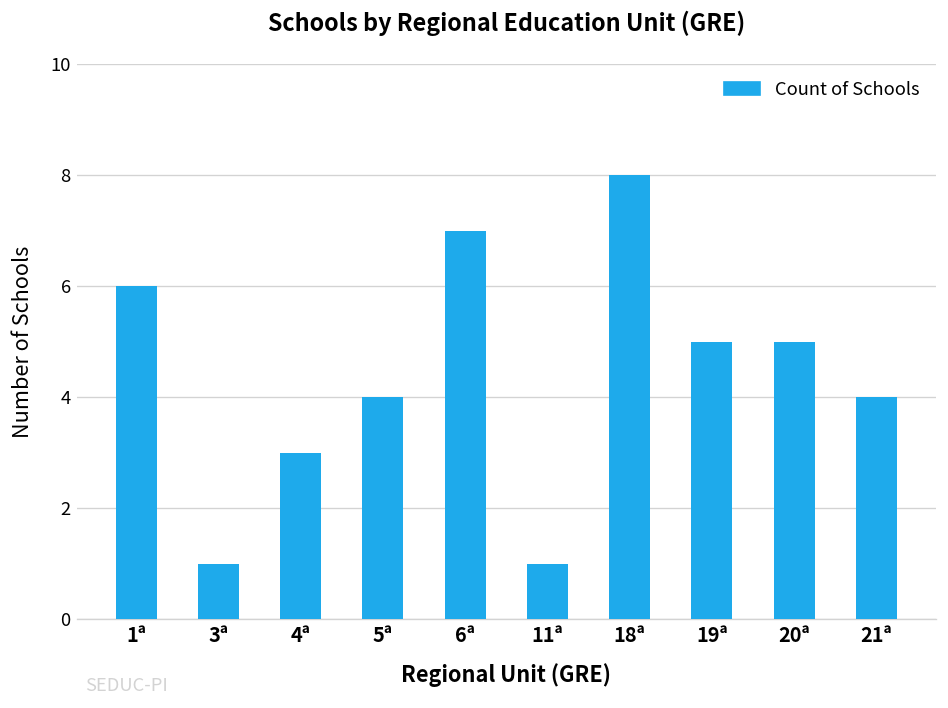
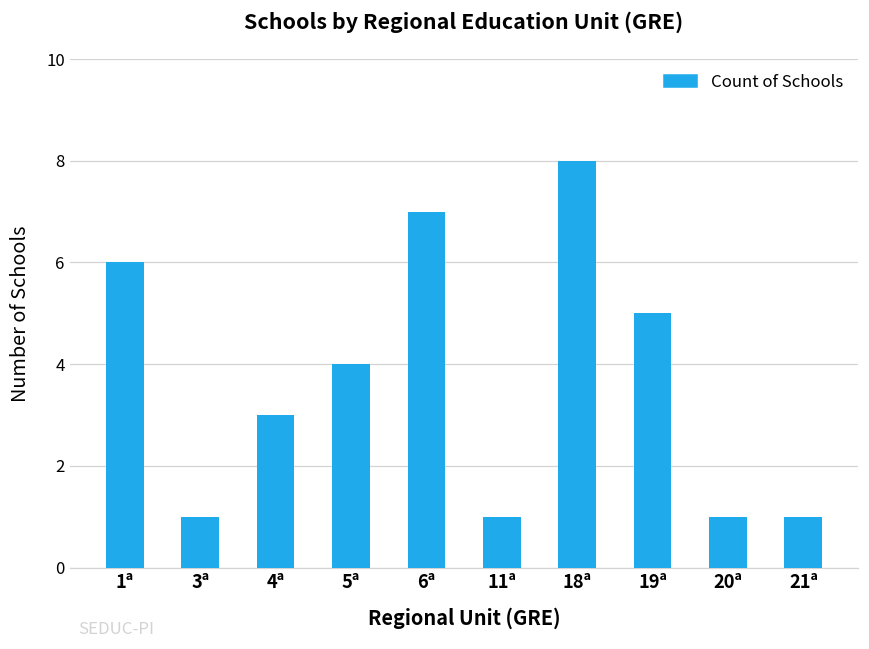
20ª: 5 -> 1
21ª: 4 -> 1
